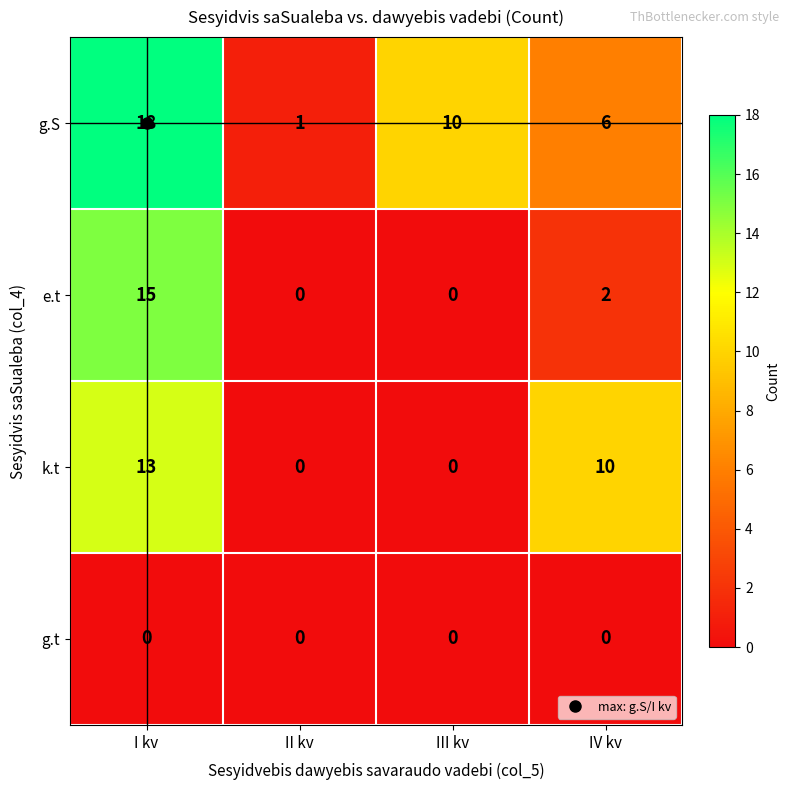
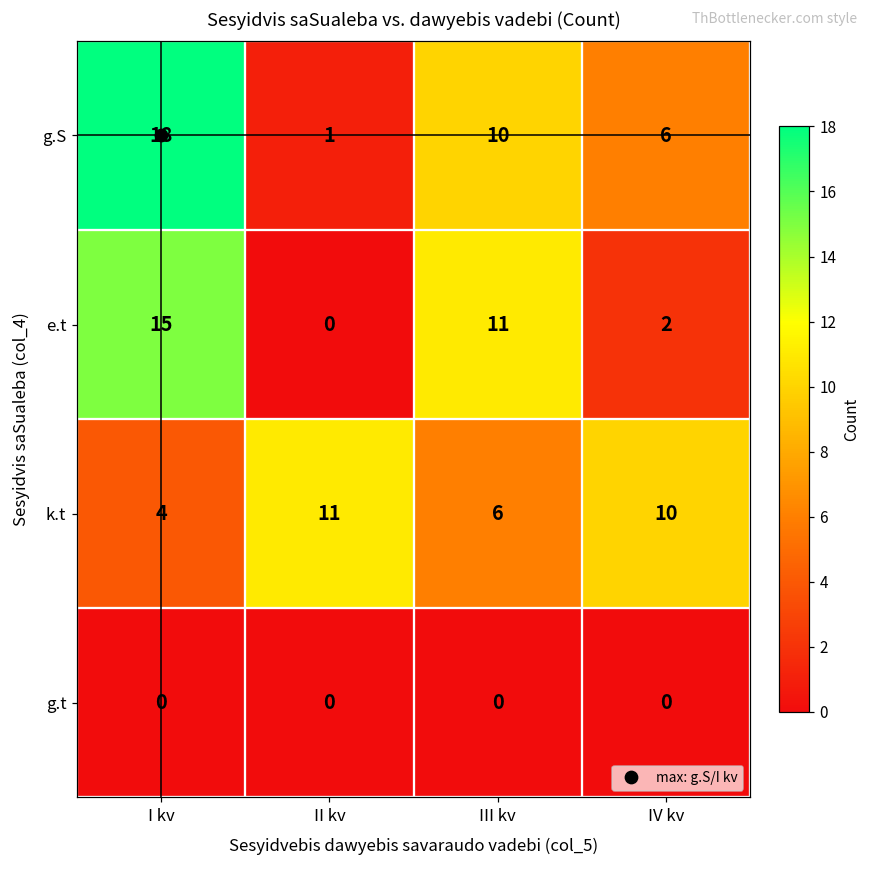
e.t, III kv: 0 -> 11
k.t, I kv: 13 -> 4
k.t, II kv: 0 -> 11
k.t, III kv: 0 -> 6
